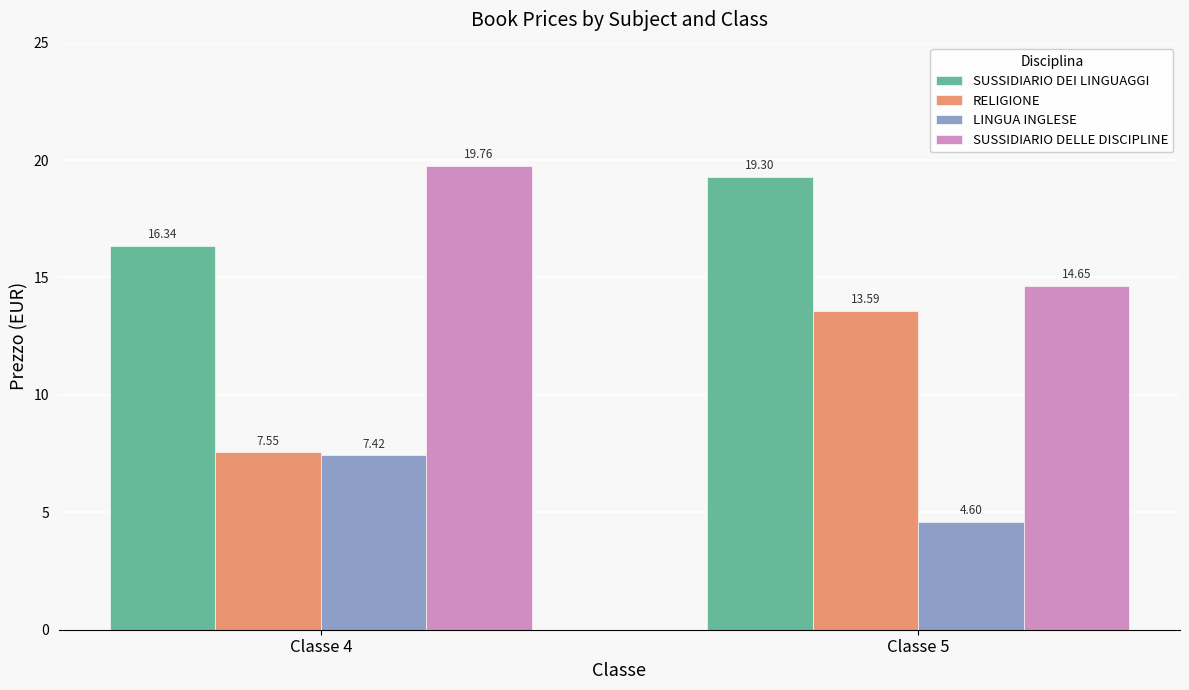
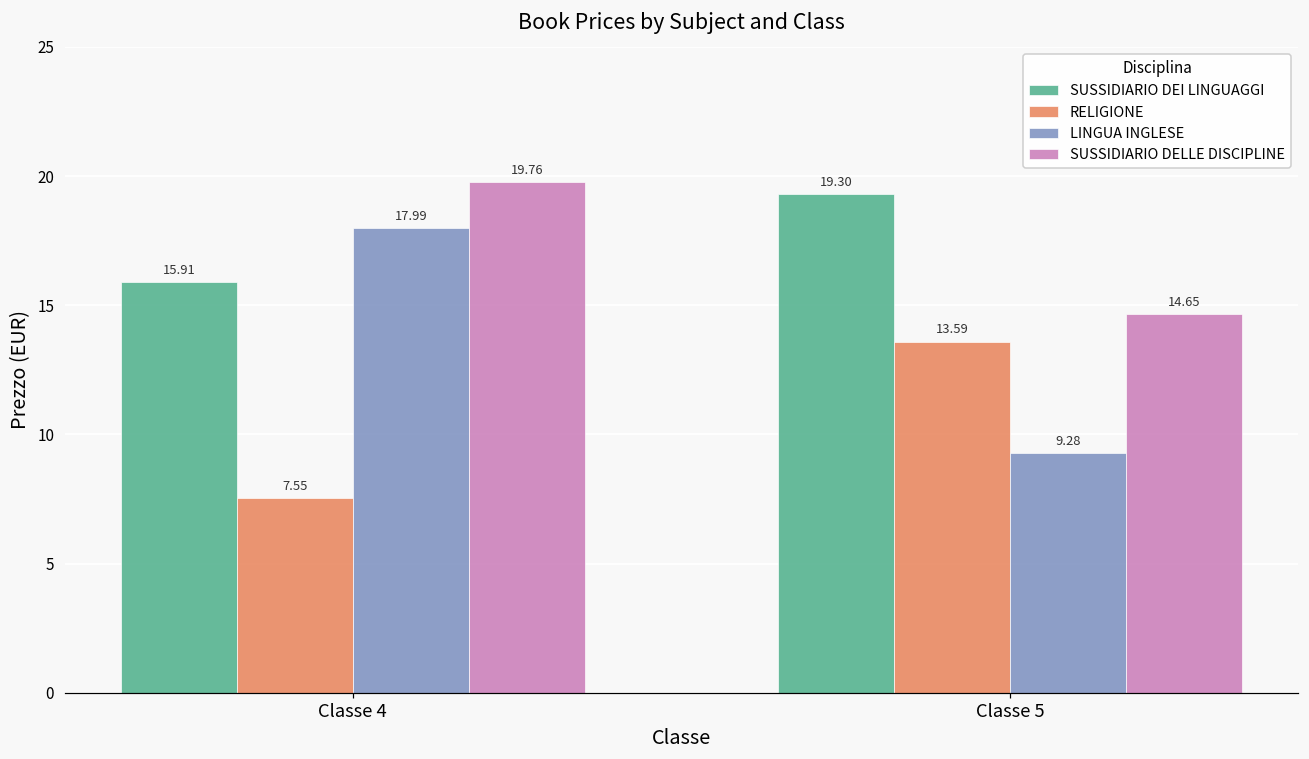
SUSSIDIARIO DEI LINGUAGGI, Classe 4: 16.34 -> 15.91
LINGUA INGLESE, Classe 4: 7.42 -> 17.99
LINGUA INGLESE, Classe 5: 4.60 -> 9.28
